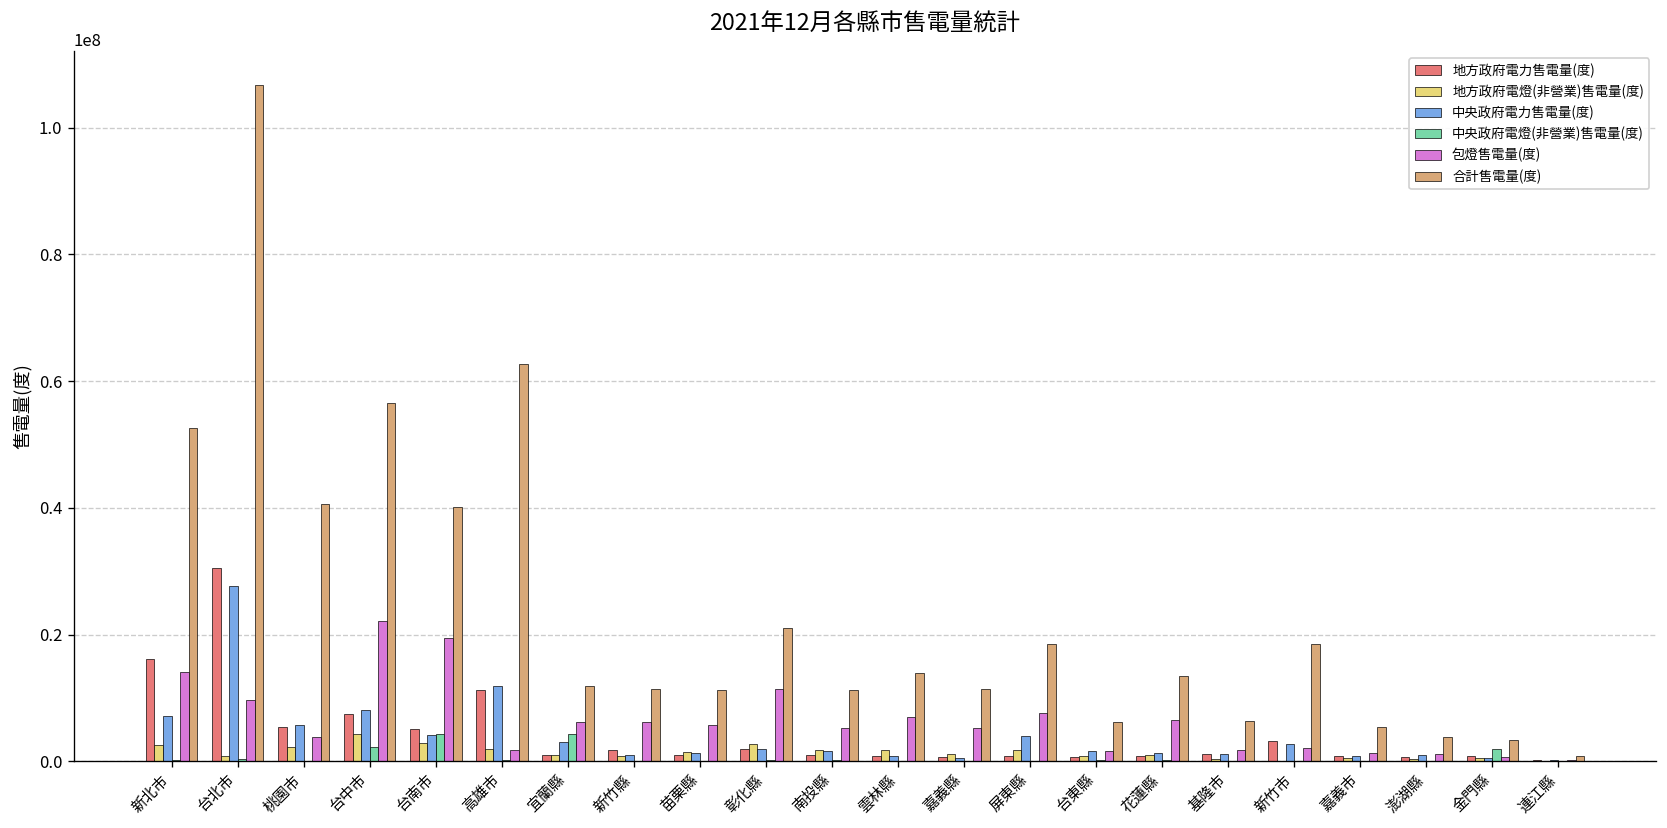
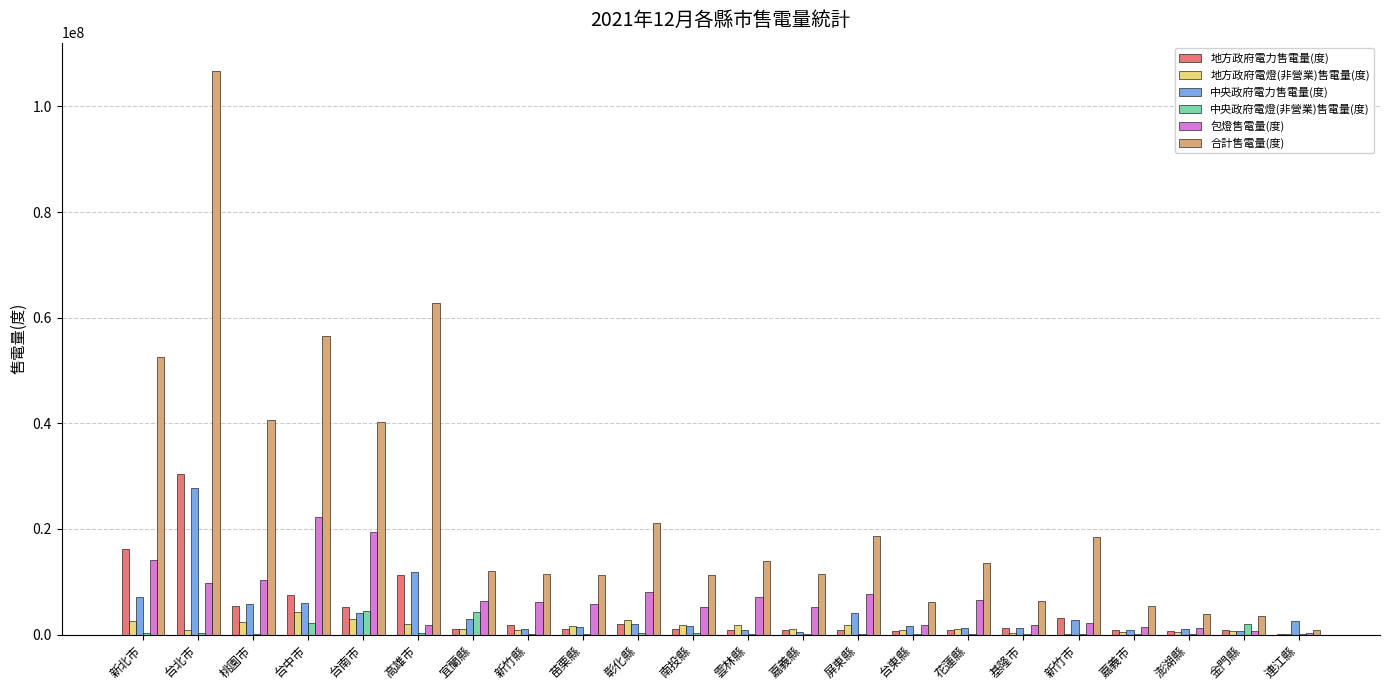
包燈售電量(度), 桃園市: 4000000 -> 10000000
中央政府電力售電量(度), 台中市: 8000000 -> 6000000
包燈售電量(度), 彰化縣: 12000000 -> 8000000
中央政府電力售電量(度), 連江縣: 0 -> 3000000
